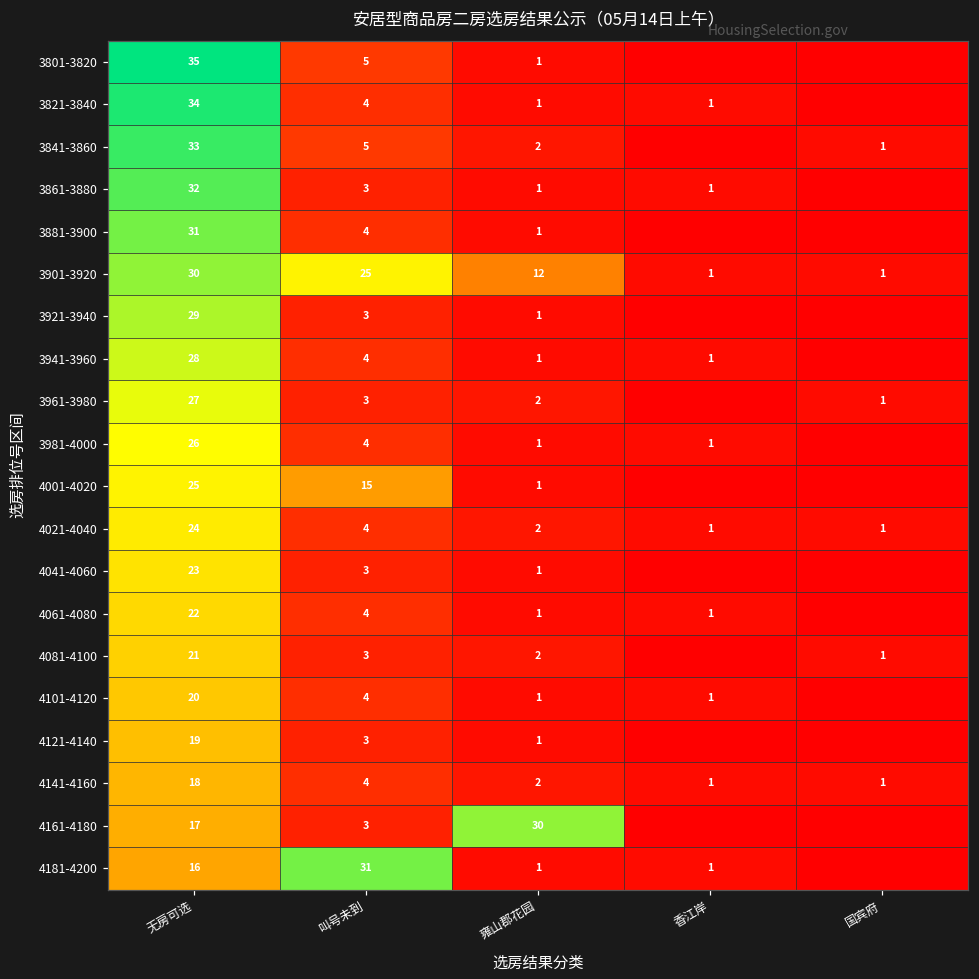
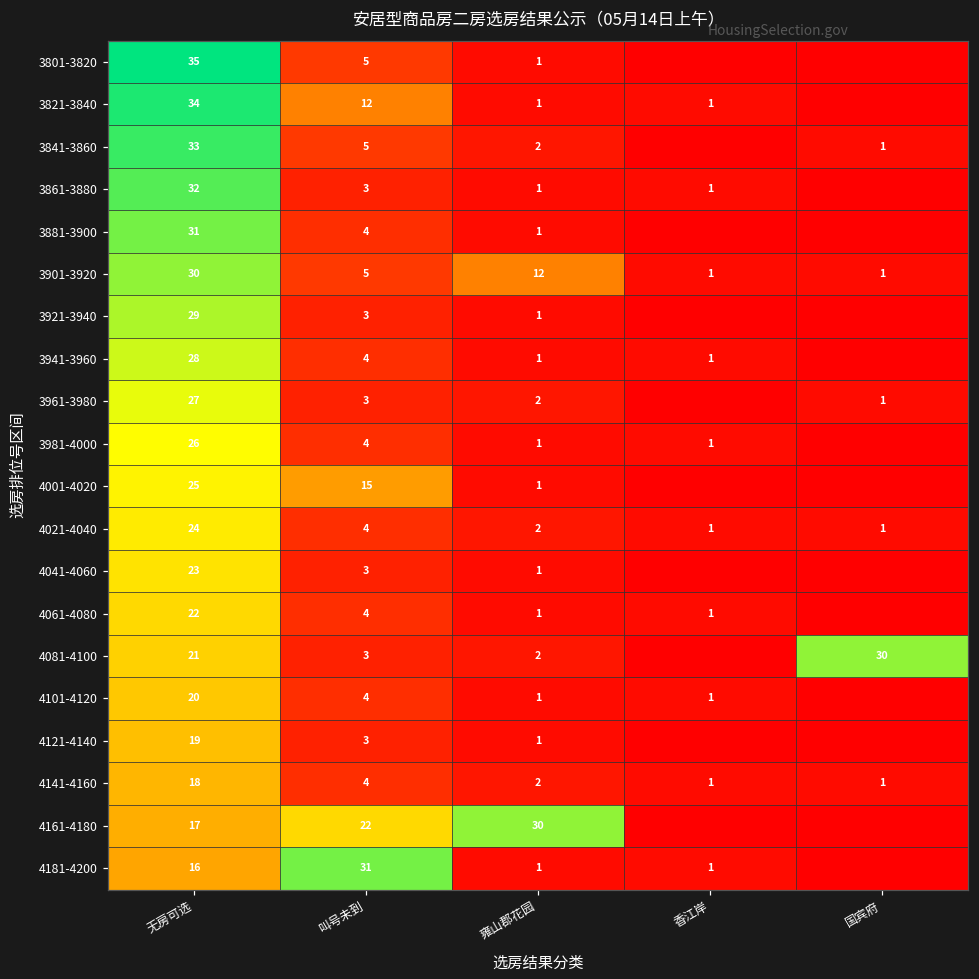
3821-3840, 叫号未到: 4 -> 12
3901-3920, 叫号未到: 25 -> 5
4081-4100, 国宾府: 1 -> 30
4161-4180, 叫号未到: 3 -> 22
